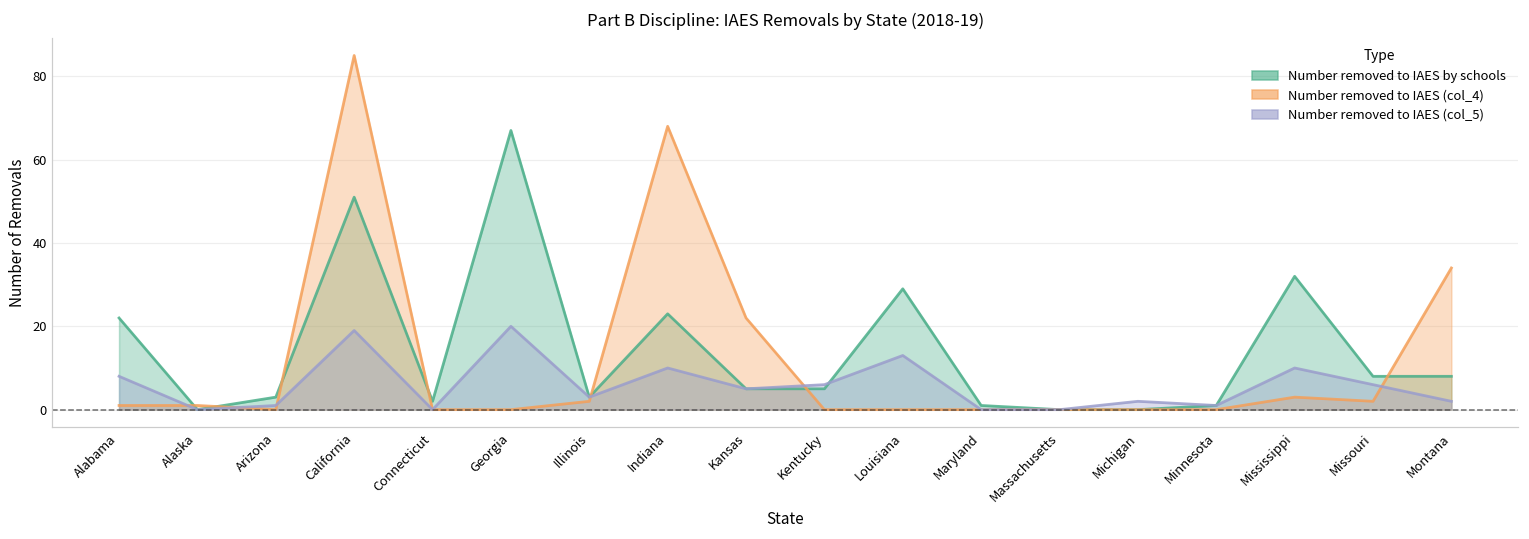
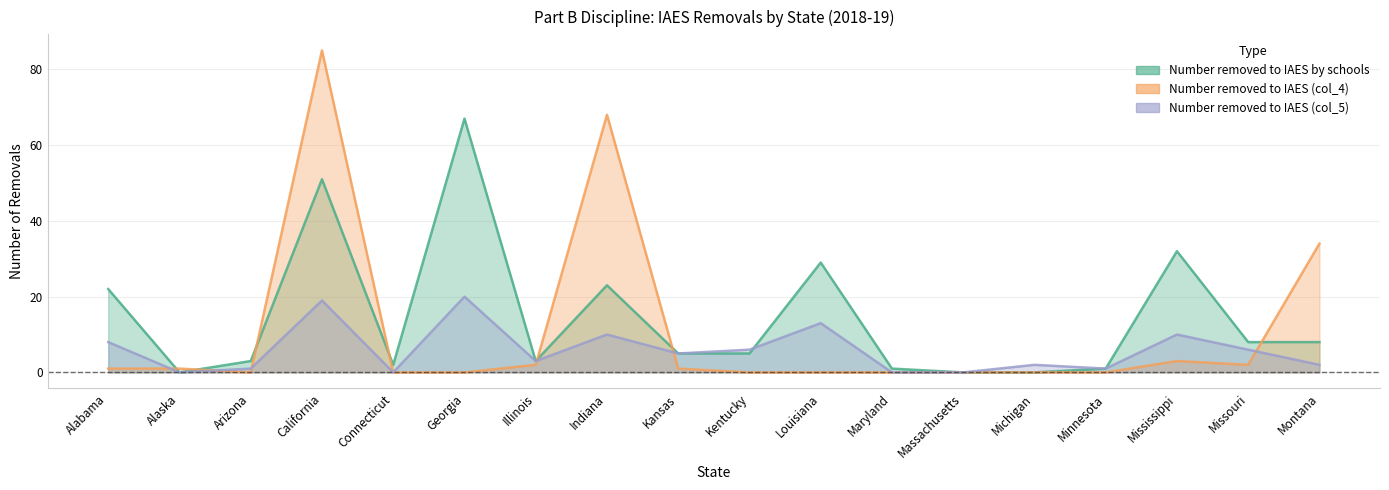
Number removed to IAES (col_4), Kansas: 22 -> 1
